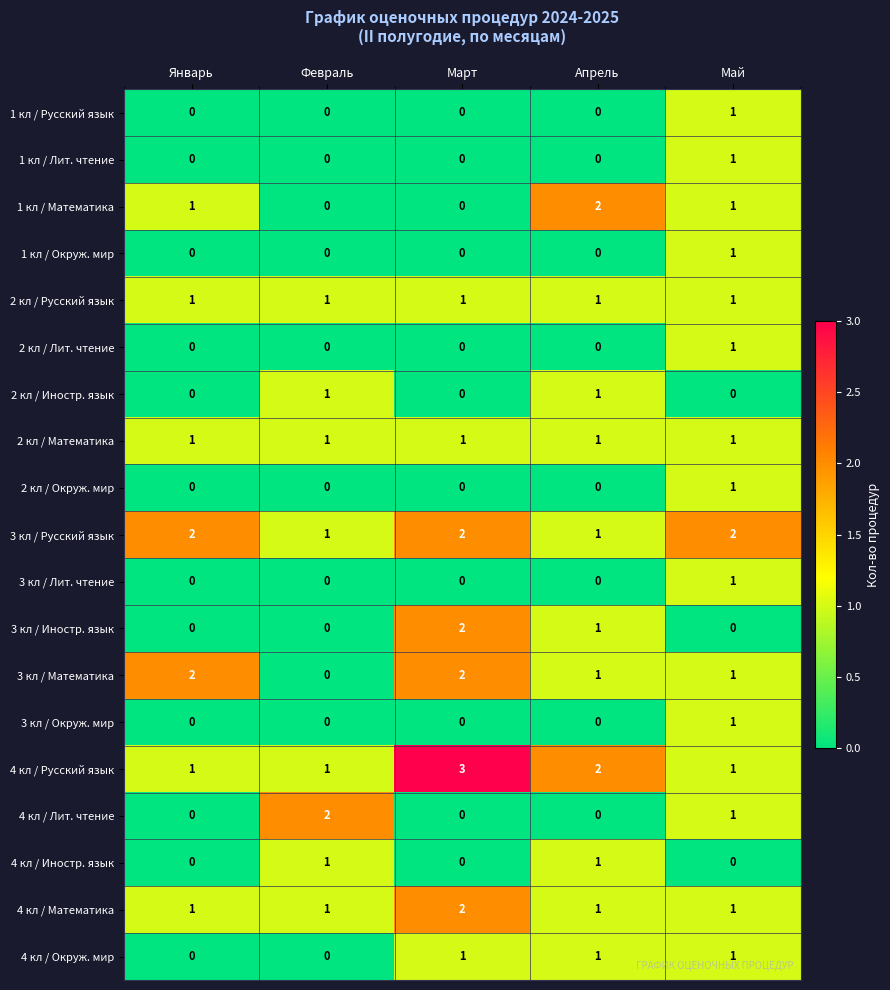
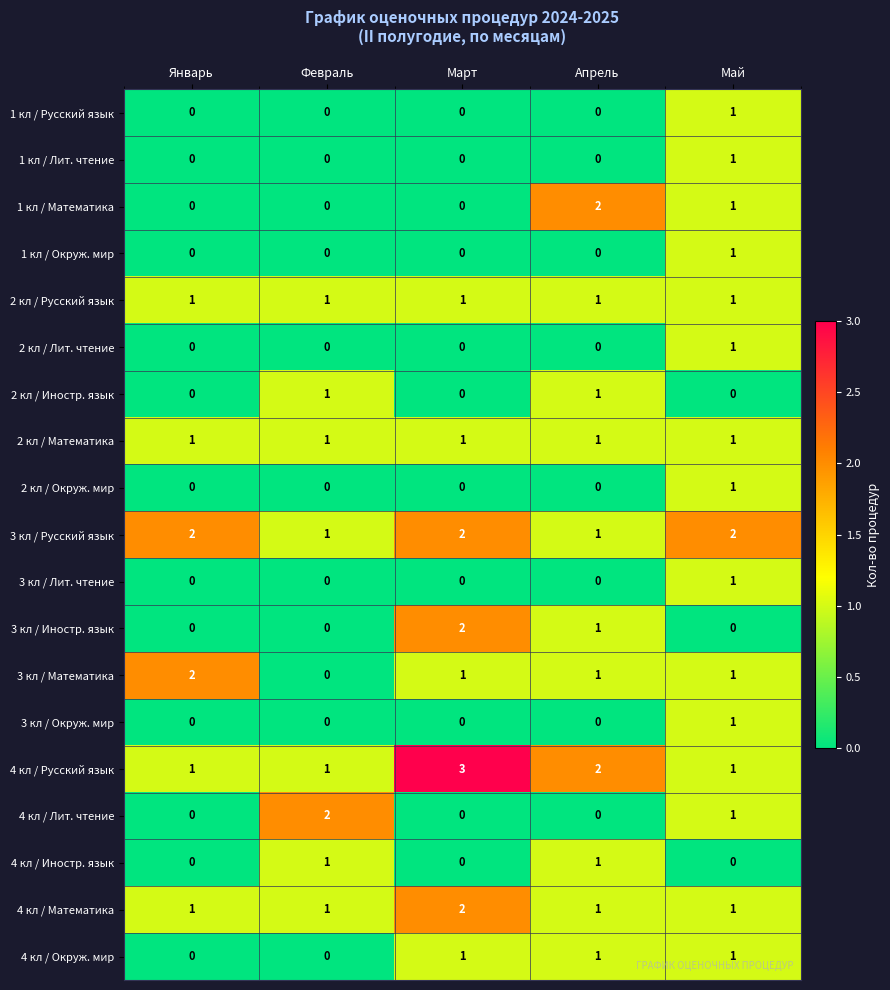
1 кл / Математика, Январь: 1 -> 0
3 кл / Математика, Март: 2 -> 1
